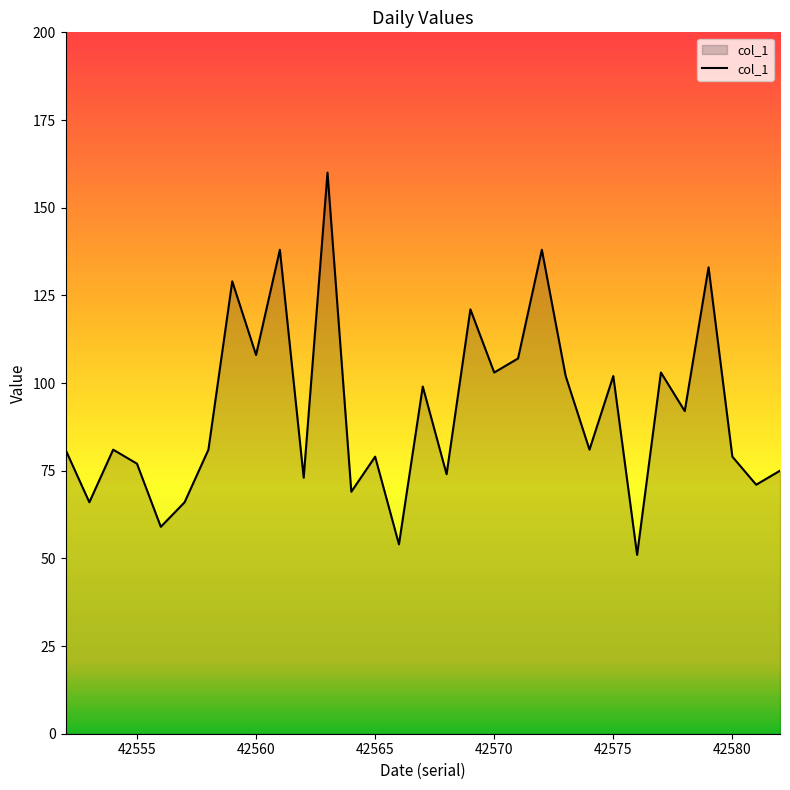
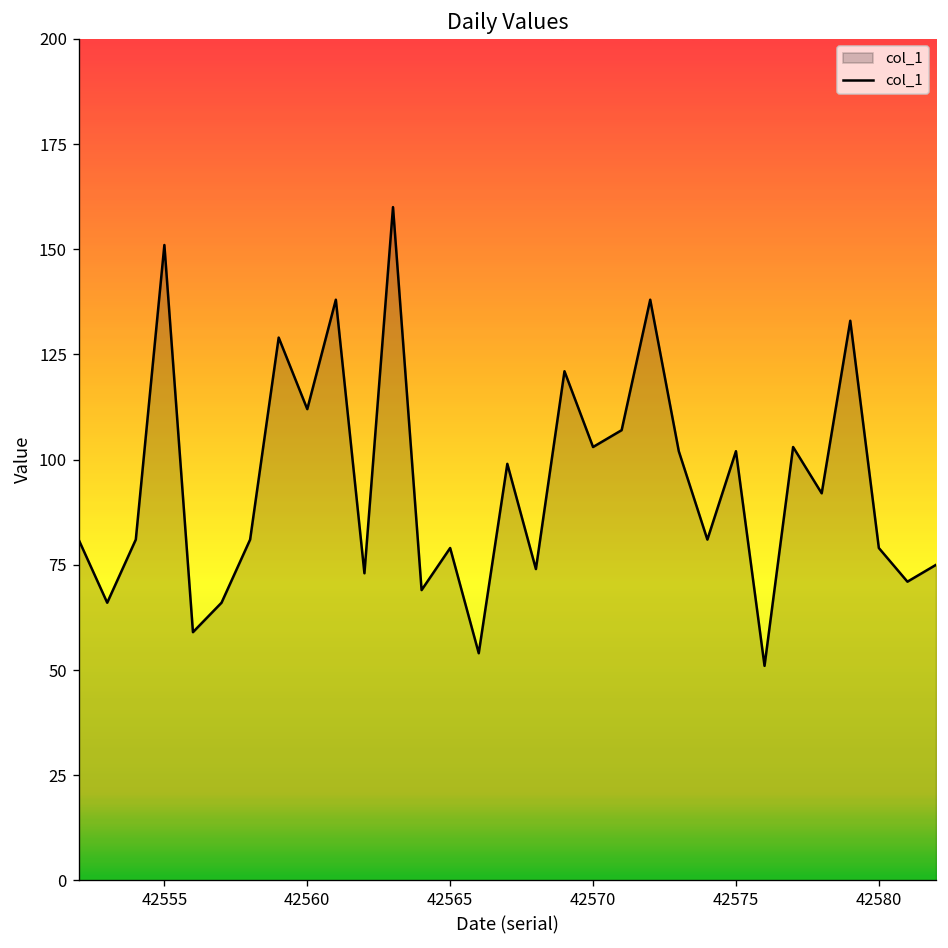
42555: 77 -> 151
42560: 108 -> 112
